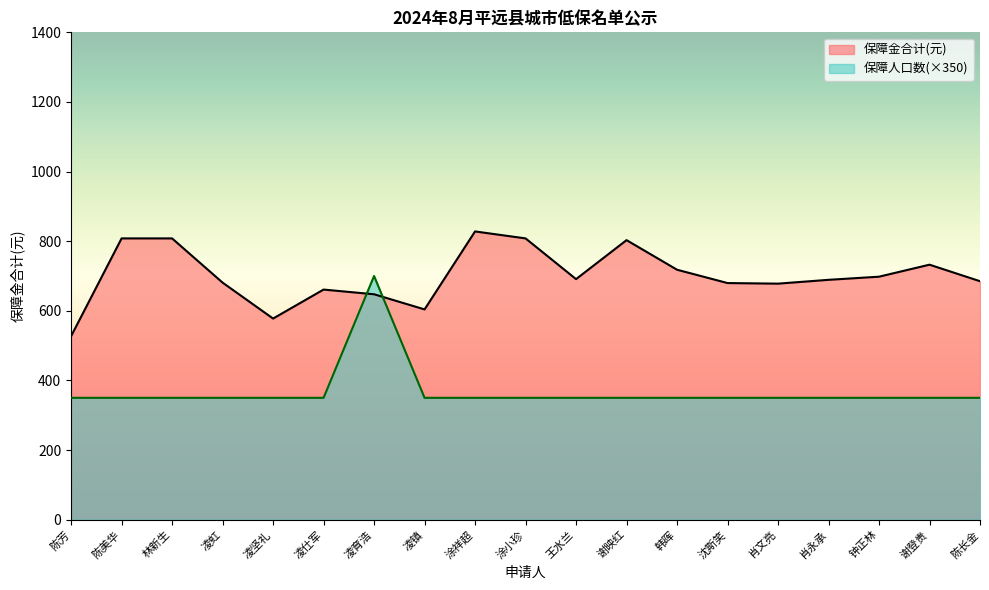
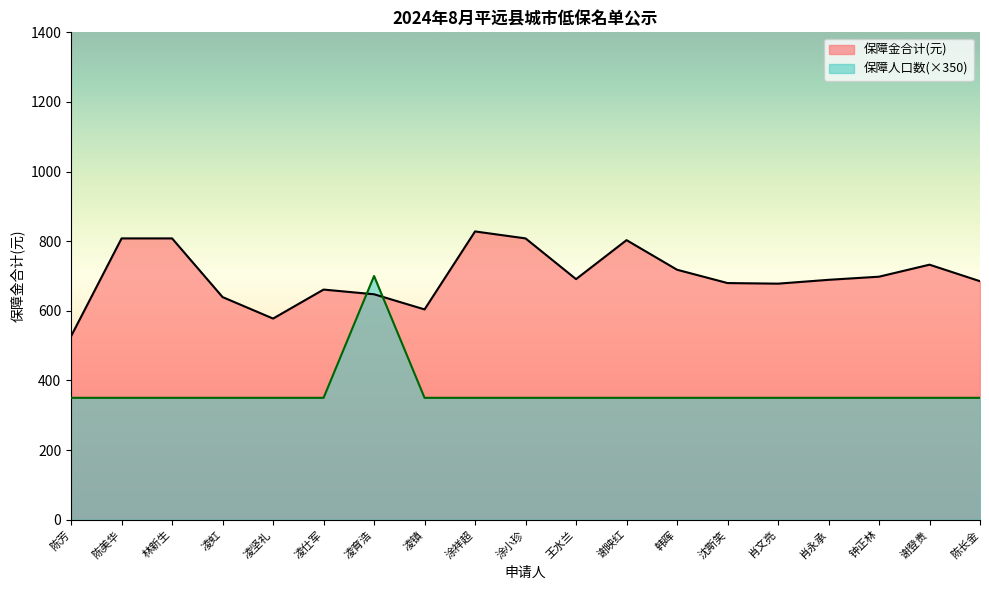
保障金合计(元), 凌虹: 680 -> 640
